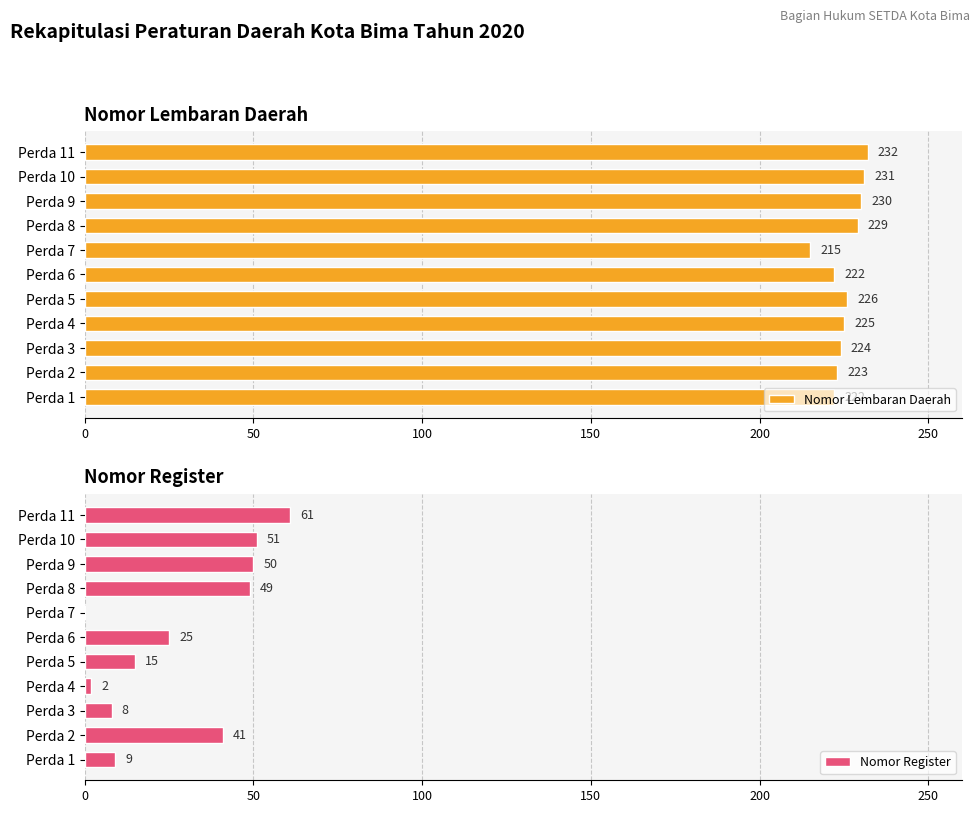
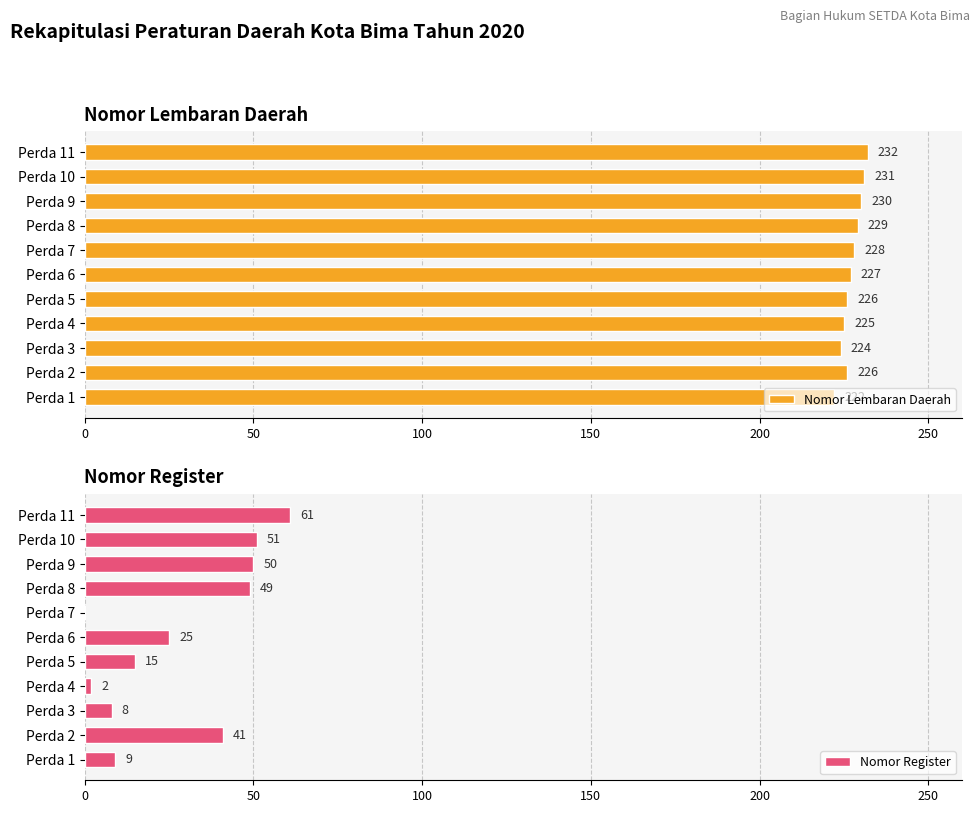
Nomor Lembaran Daerah, Perda 7: 215 -> 228
Nomor Lembaran Daerah, Perda 6: 222 -> 227
Nomor Lembaran Daerah, Perda 2: 223 -> 226
